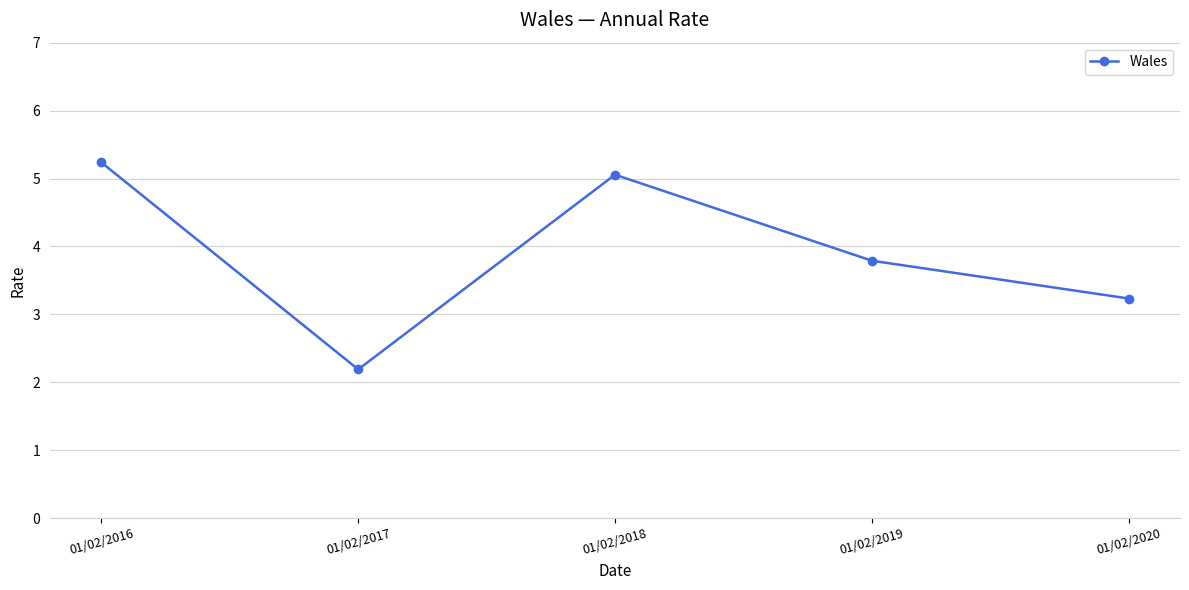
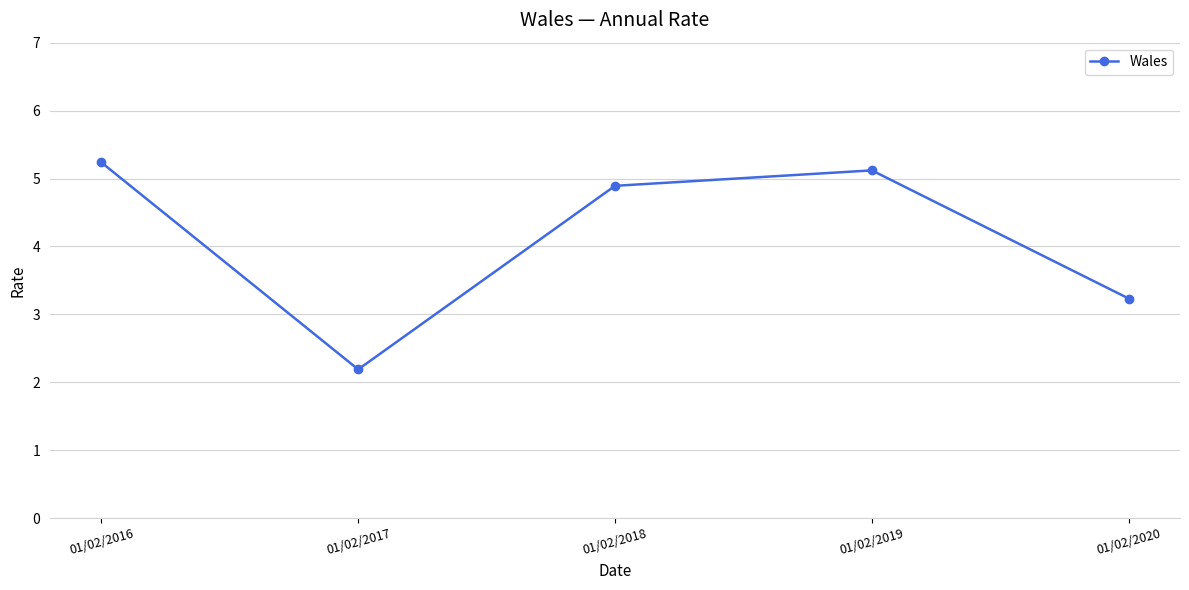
01/02/2018: 5.1 -> 4.9
01/02/2019: 3.8 -> 5.1
